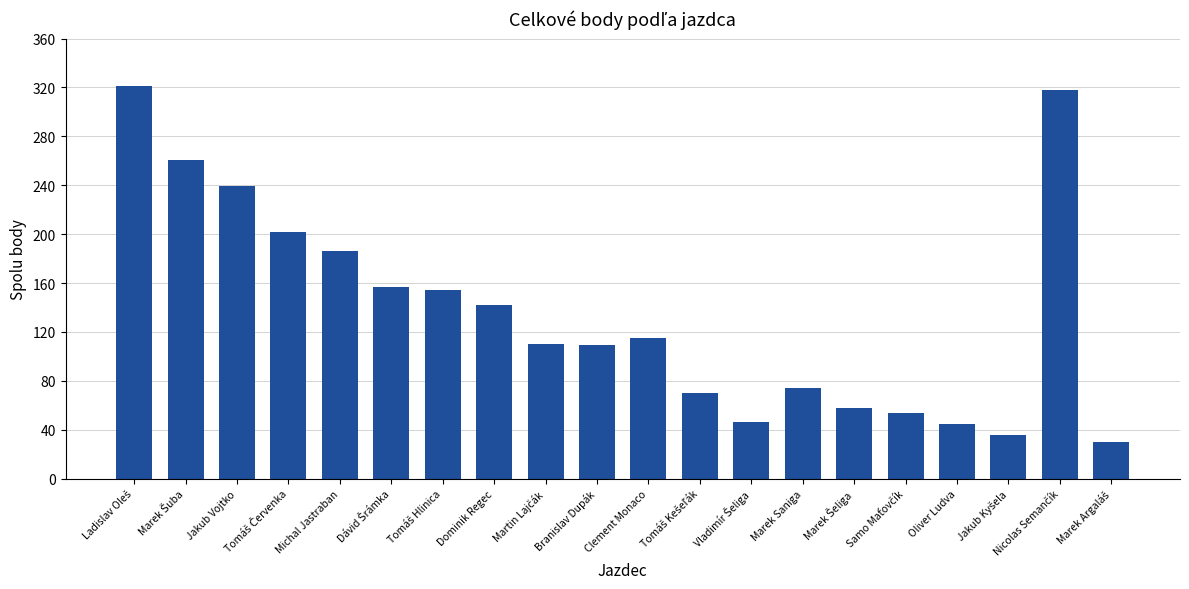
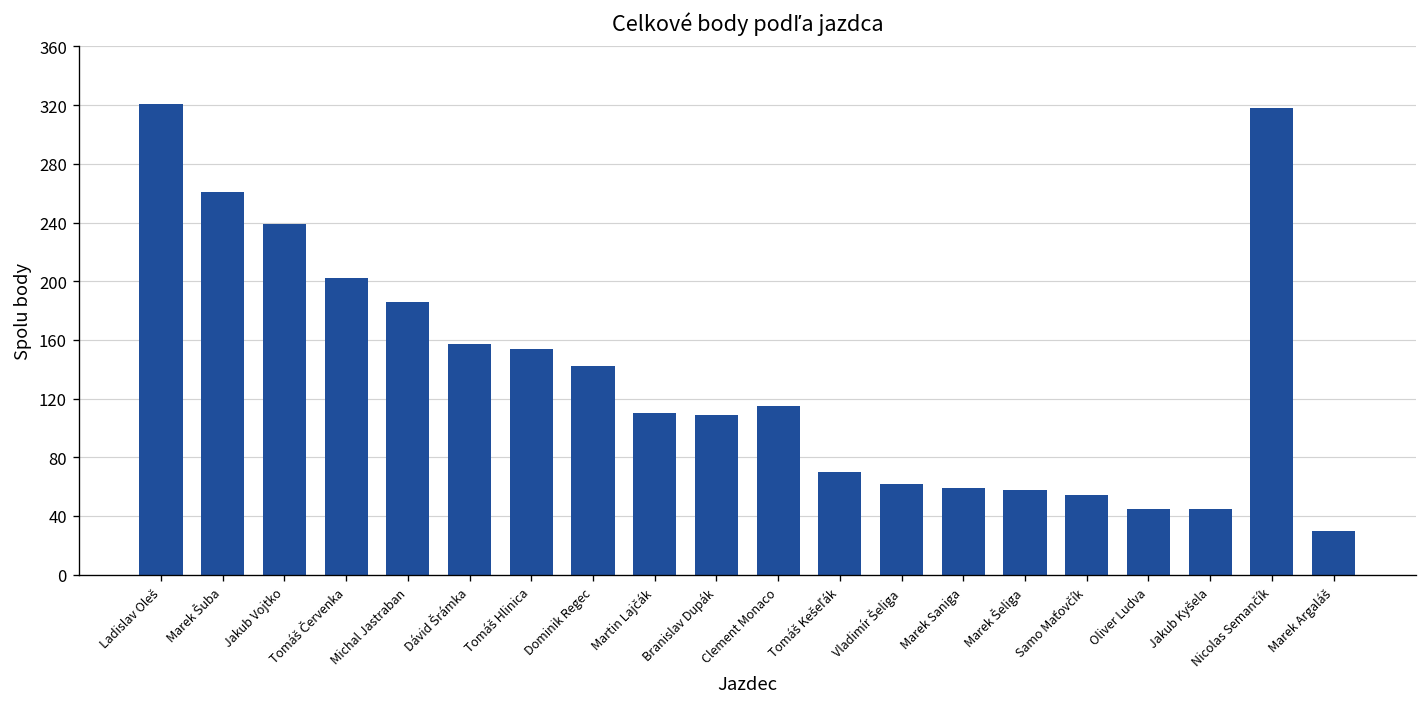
Vladimír Šeliga: 46 -> 62
Marek Saniga: 74 -> 59
Jakub Kyšela: 36 -> 45
